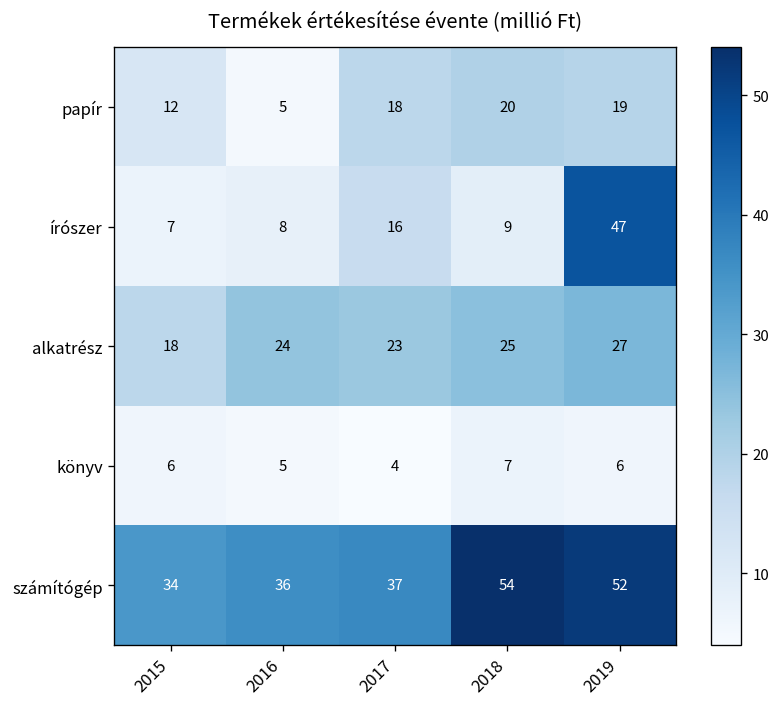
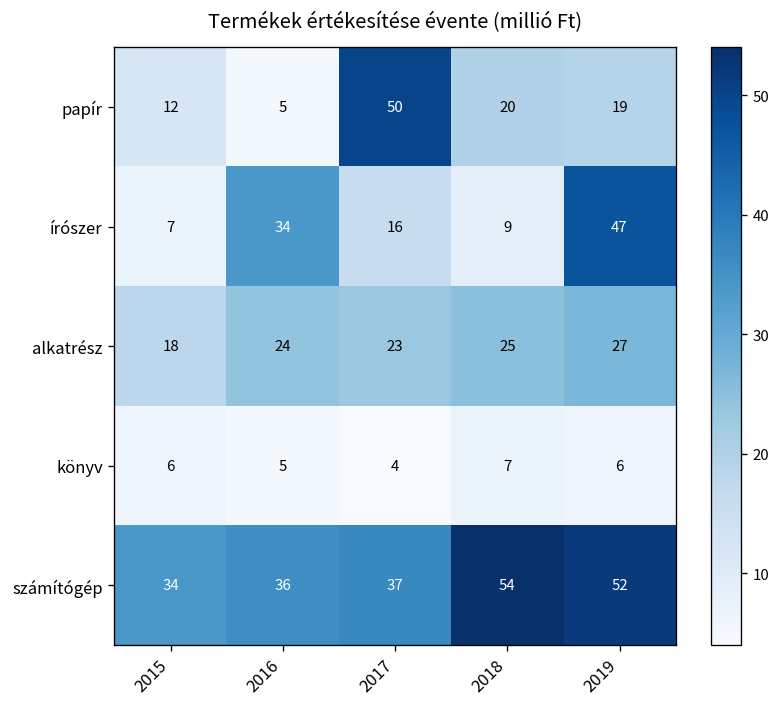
papír, 2017: 18 -> 50
írószer, 2016: 8 -> 34
